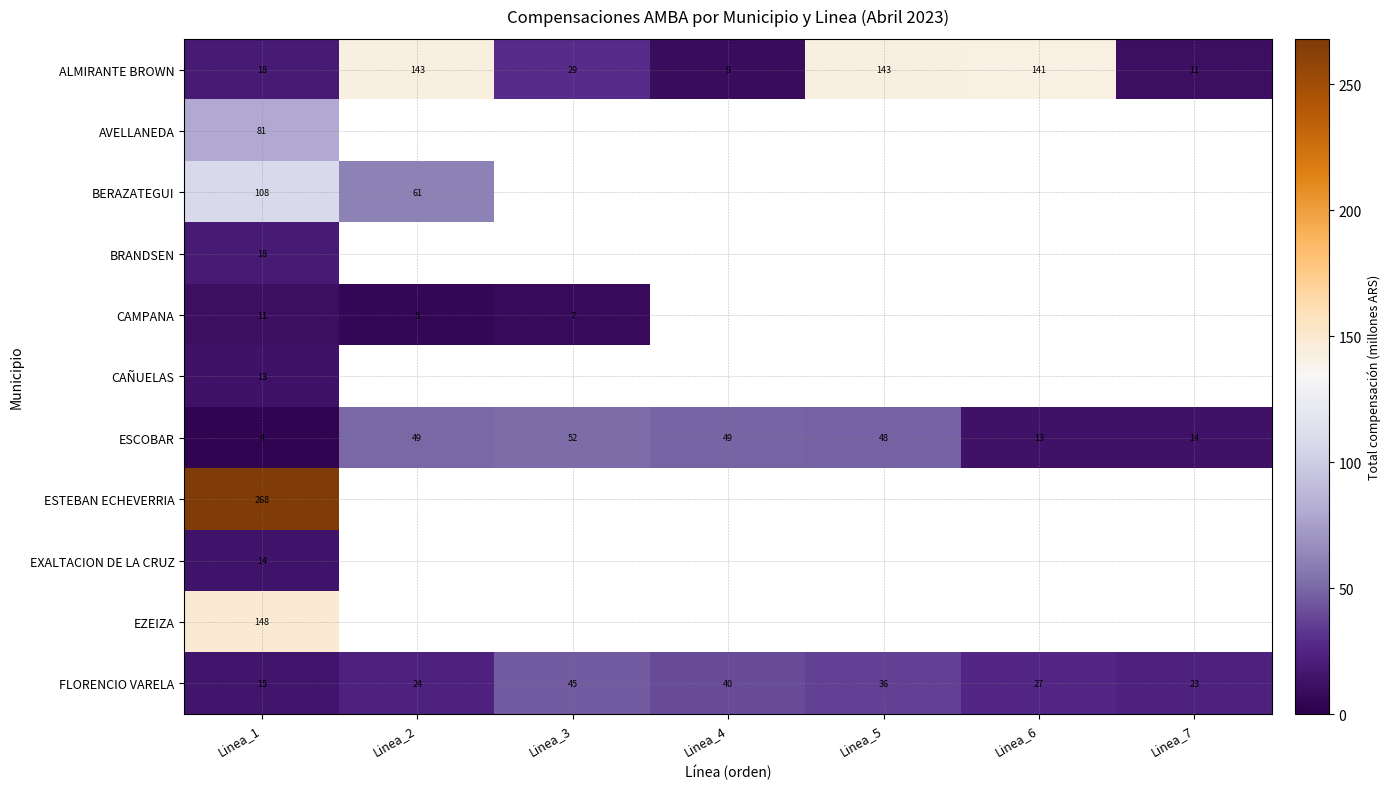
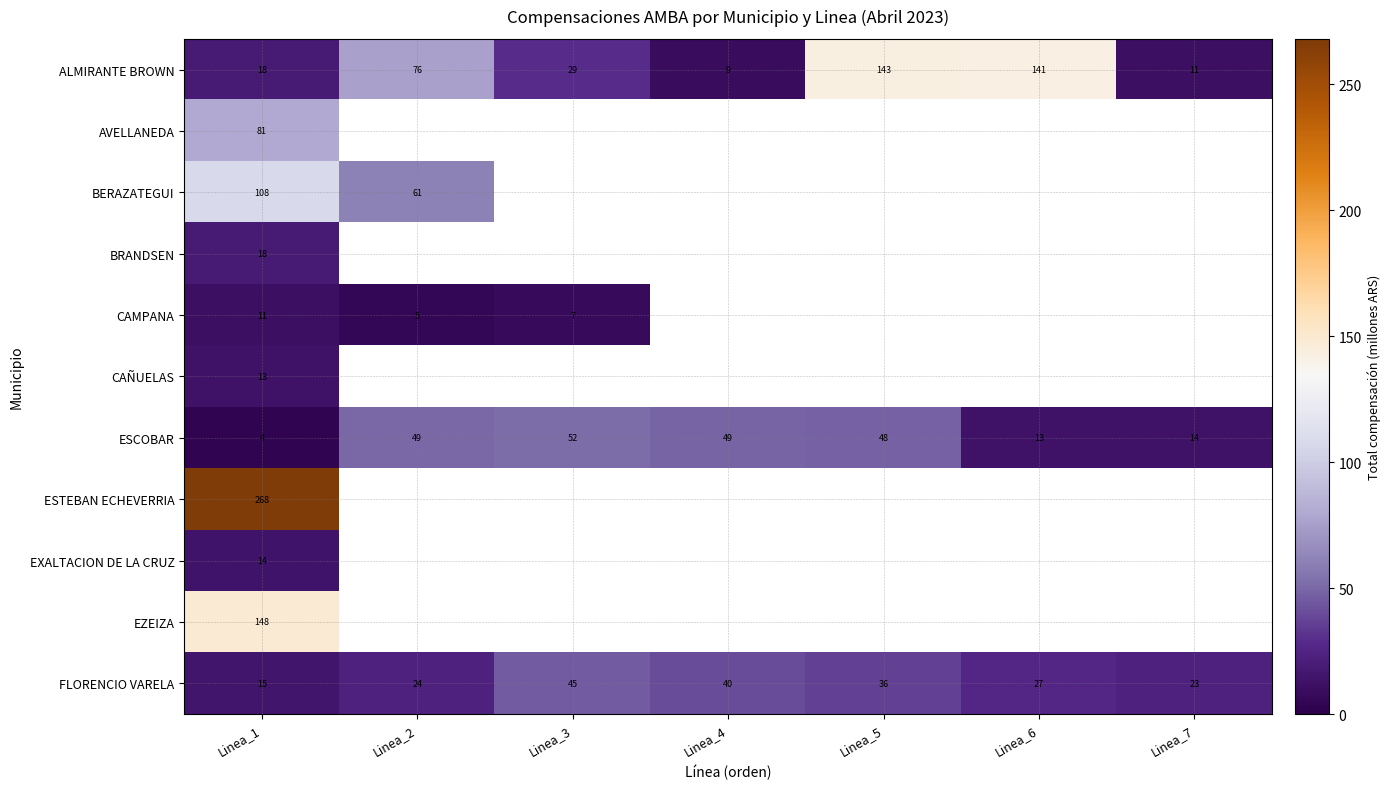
ALMIRANTE BROWN, Linea_2: 143 -> 76
